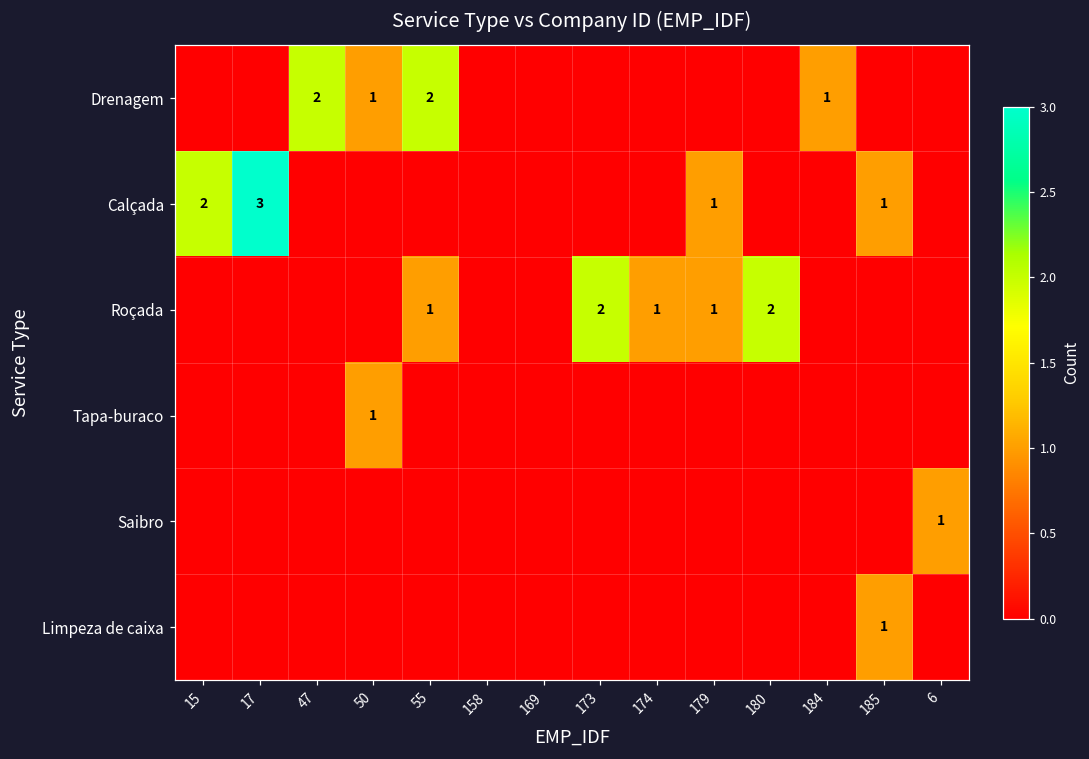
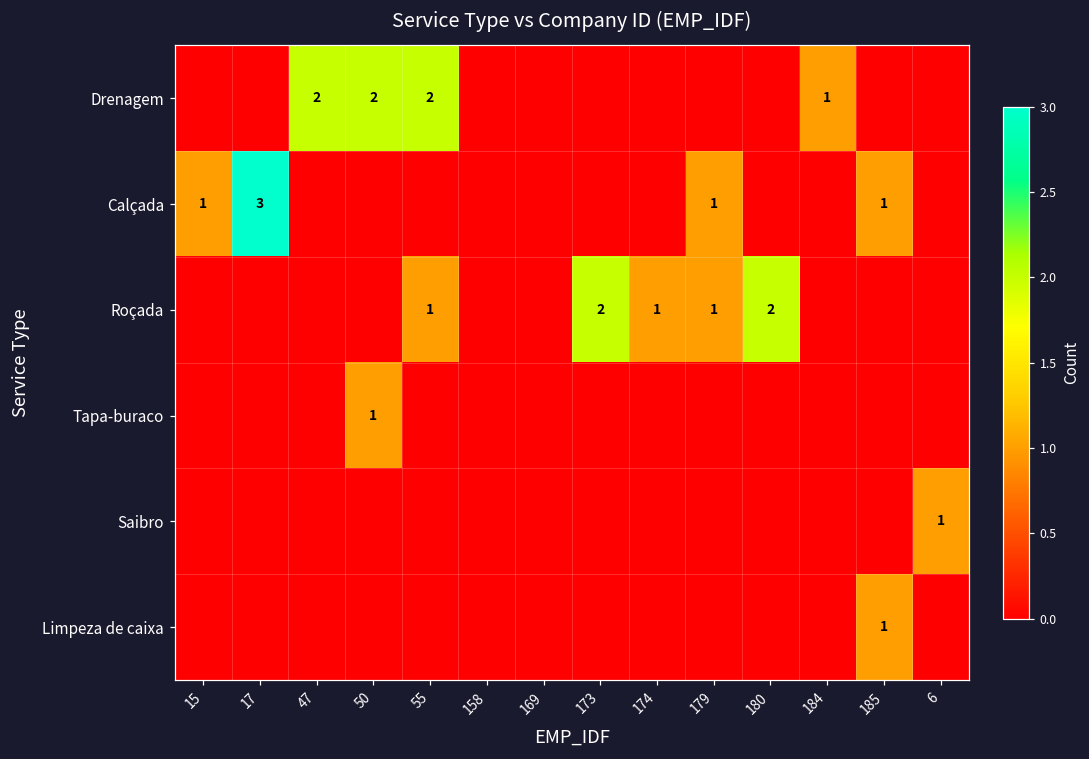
Drenagem, 50: 1 -> 2
Calçada, 15: 2 -> 1
